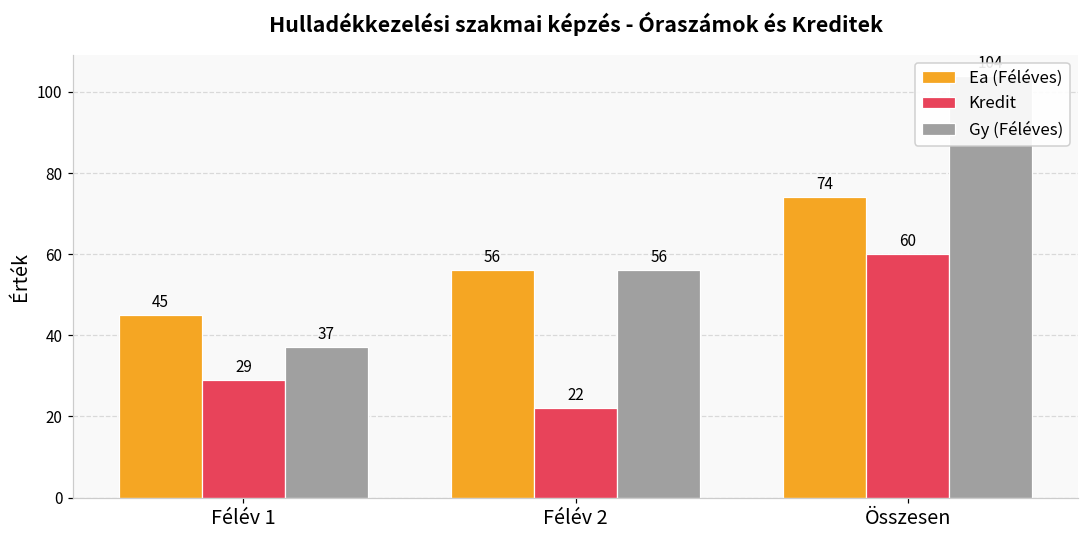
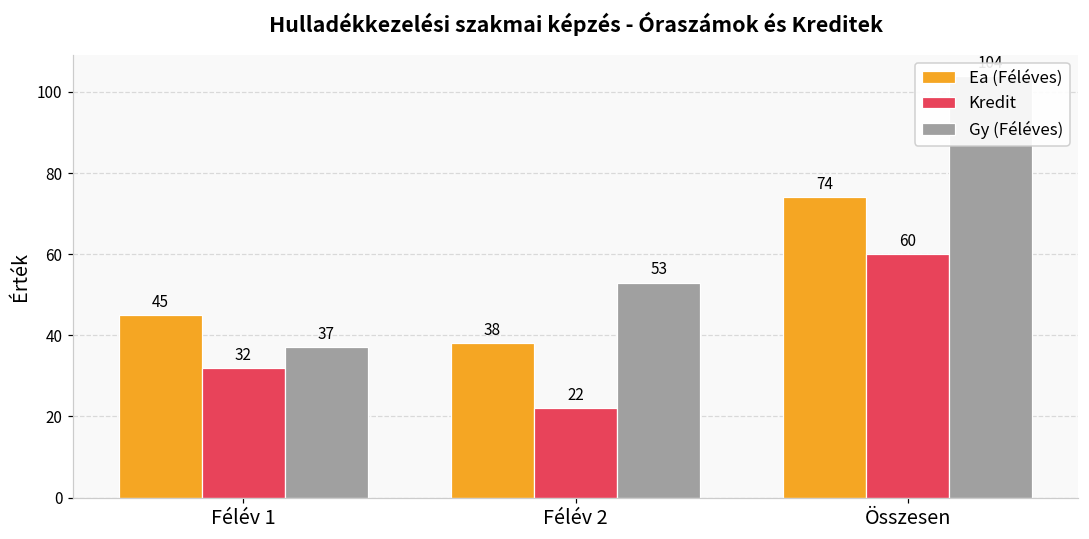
Kredit, Félév 1: 29 -> 32
Ea (Féléves), Félév 2: 56 -> 38
Gy (Féléves), Félév 2: 56 -> 53
